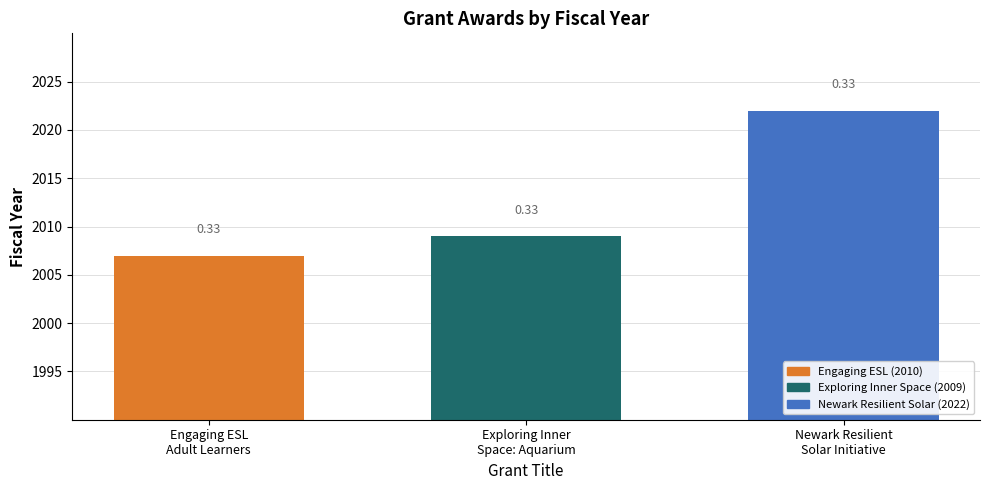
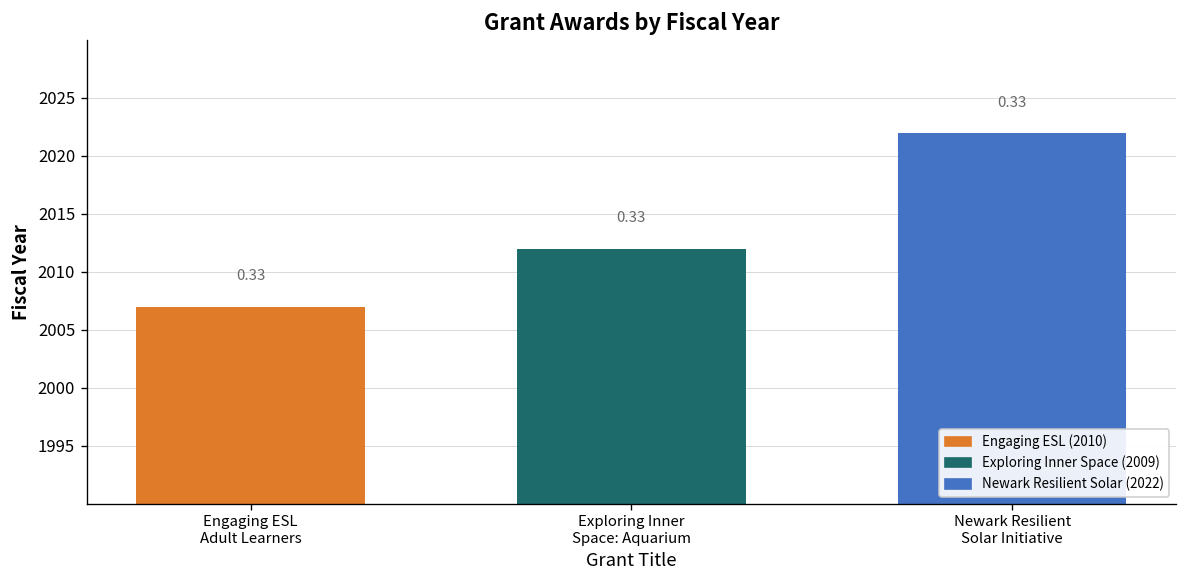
Exploring Inner Space: Aquarium: 2009 -> 2012
